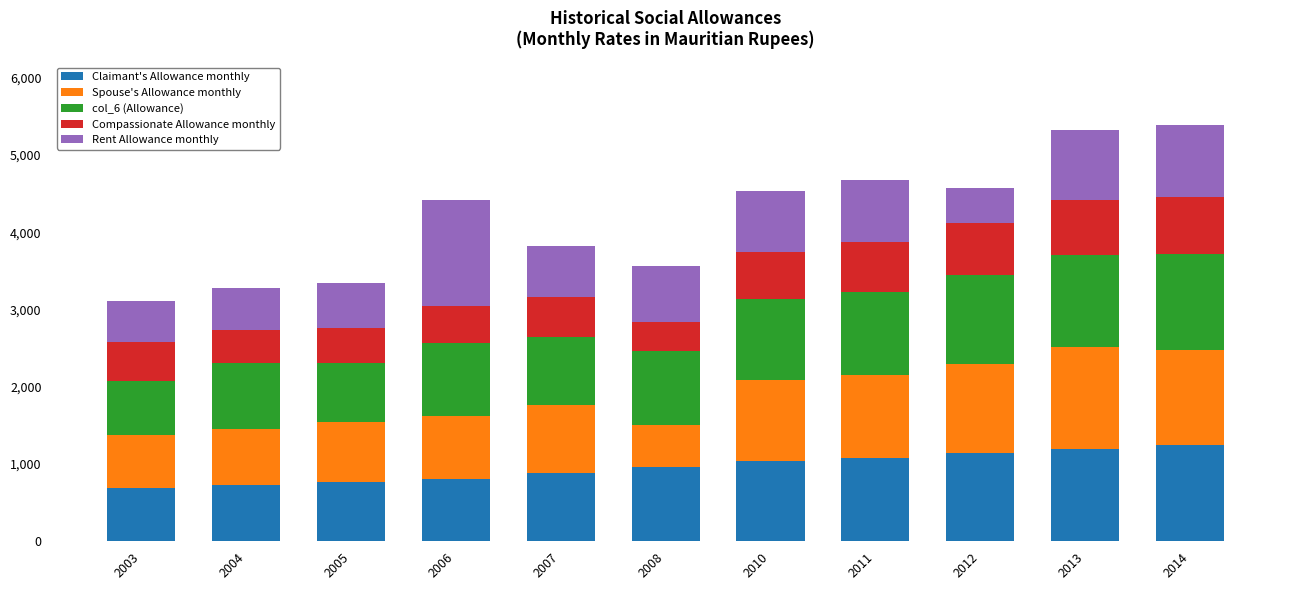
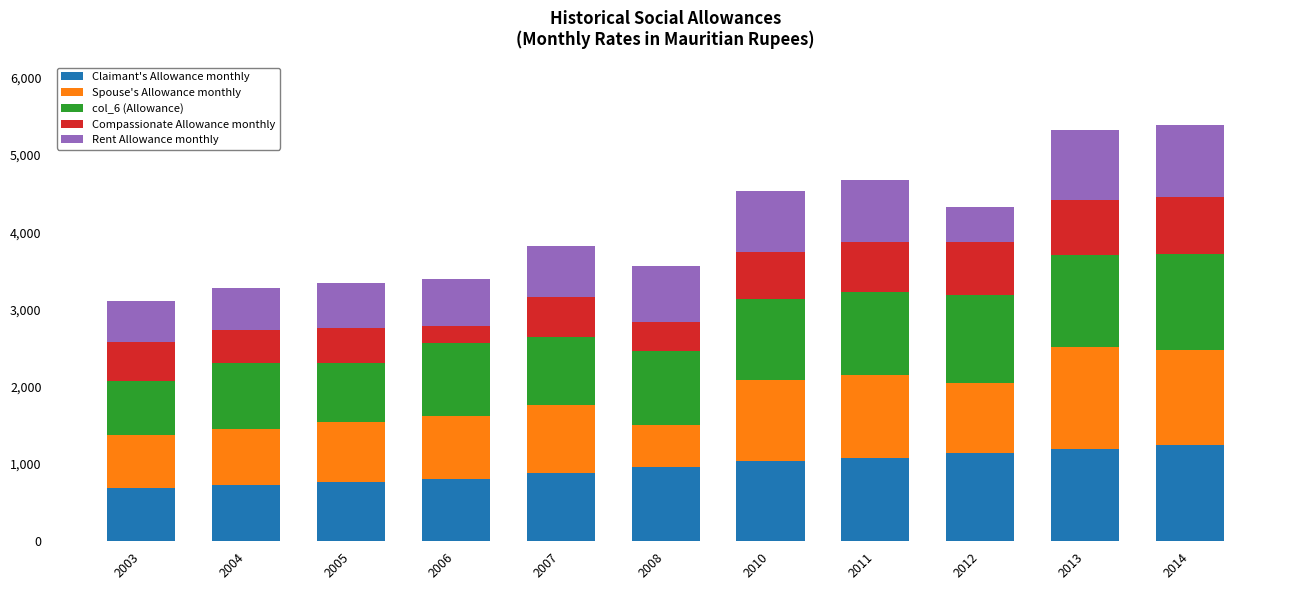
Compassionate Allowance monthly, 2006: 500 -> 200
Rent Allowance monthly, 2006: 1,400 -> 600
Spouse's Allowance monthly, 2012: 1,100 -> 900
